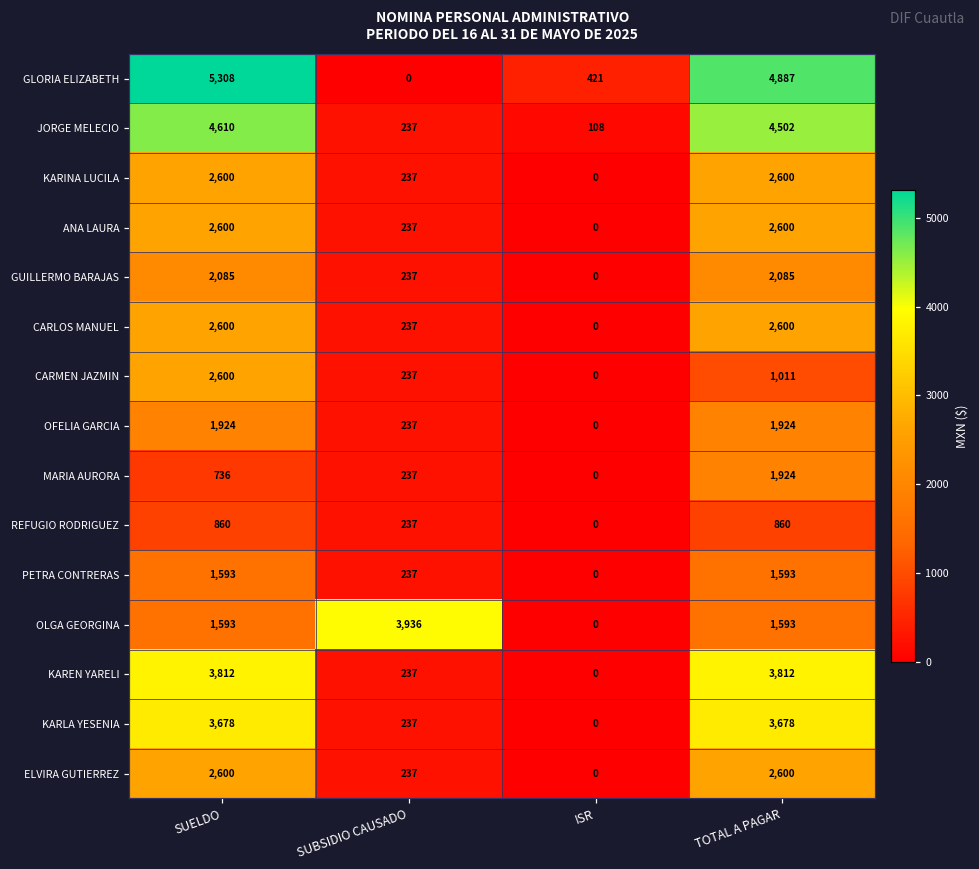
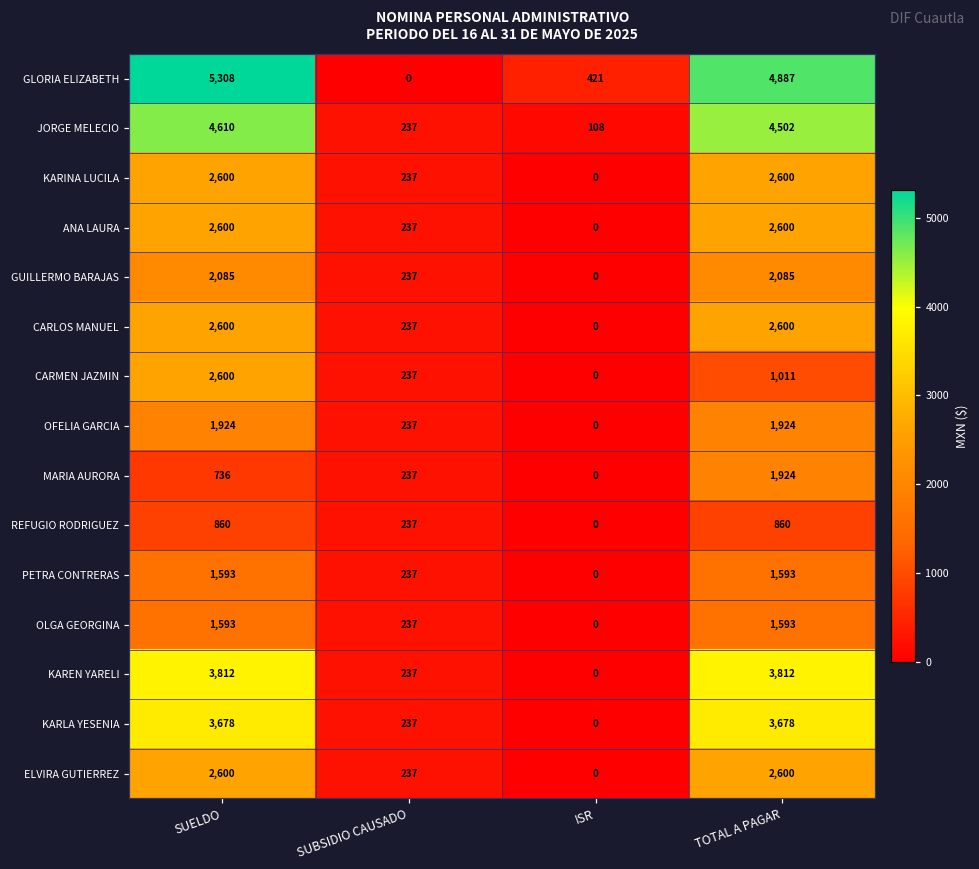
OLGA GEORGINA, SUBSIDIO CAUSADO: 3,936 -> 237
